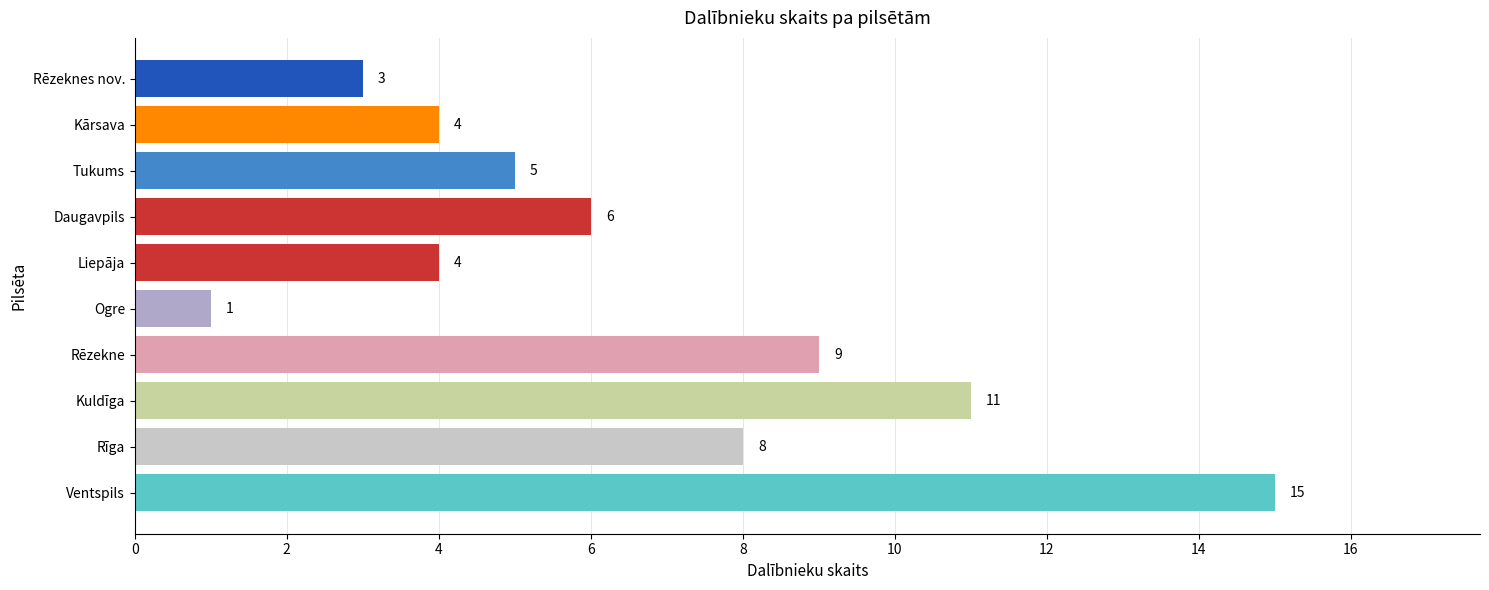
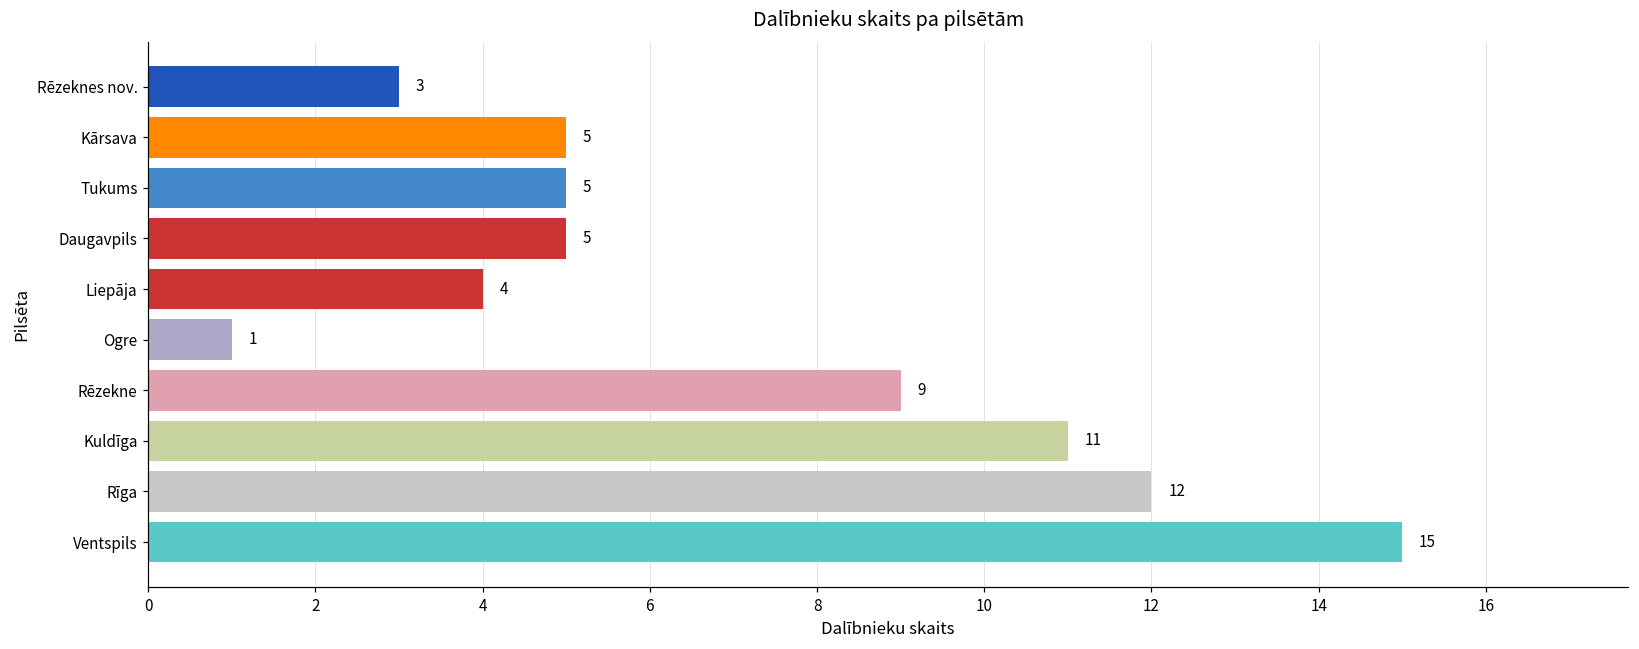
Kārsava: 4 -> 5
Daugavpils: 6 -> 5
Rīga: 8 -> 12
